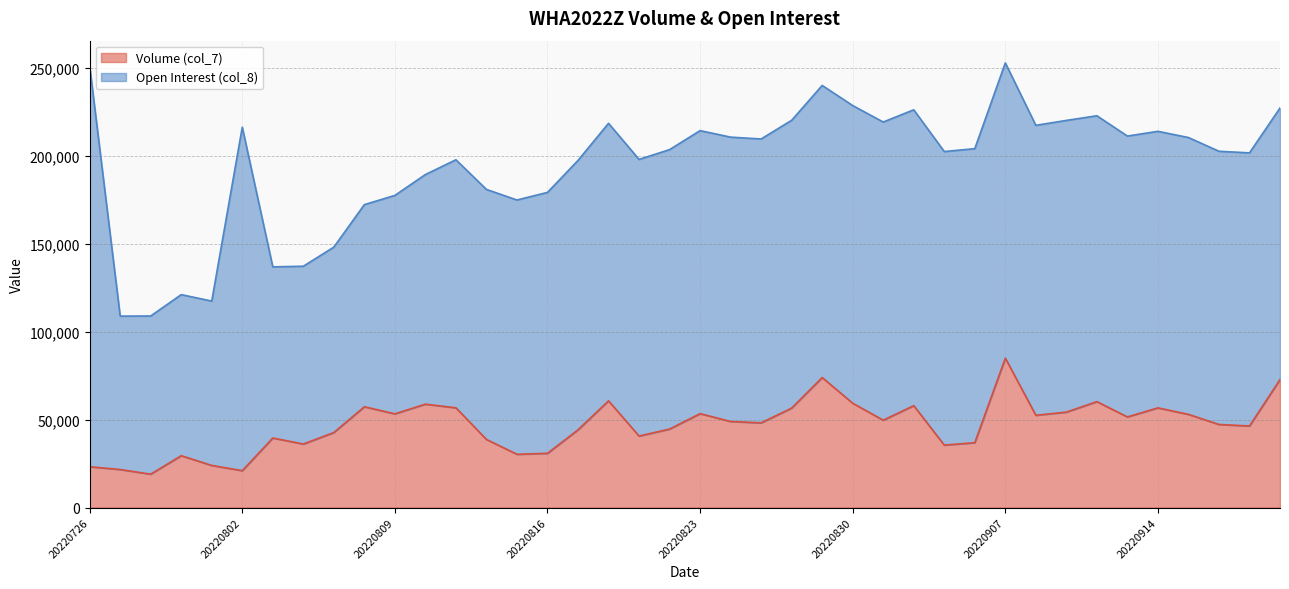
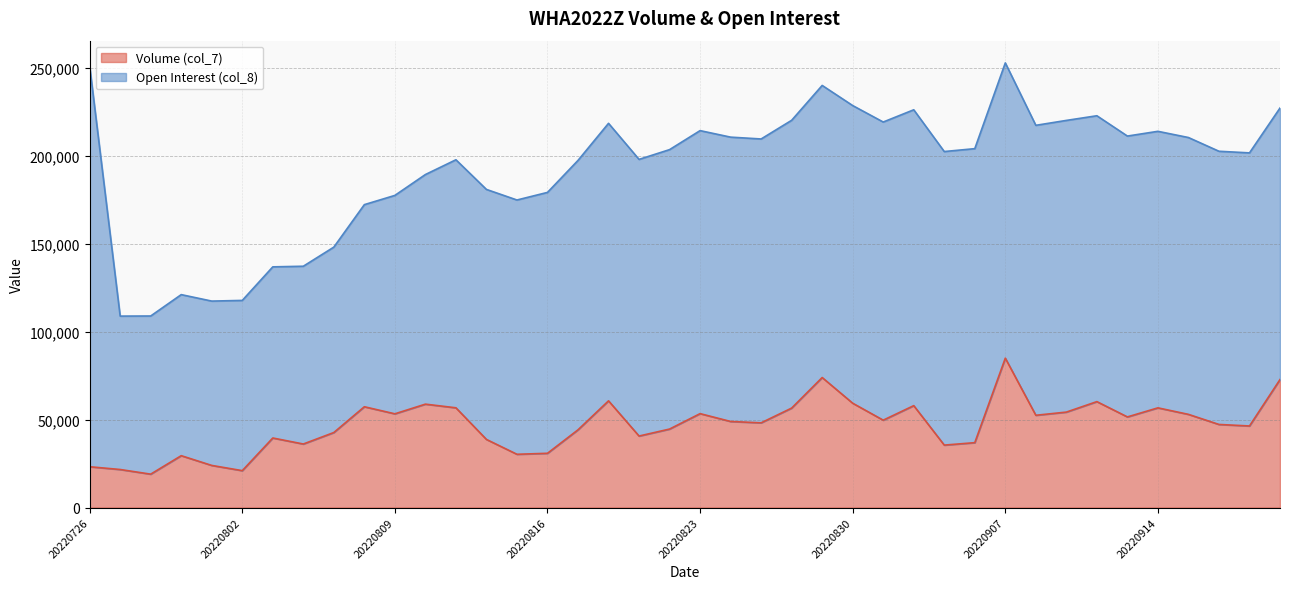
Open Interest (col_8), 20220802: 195,000 -> 97,000
